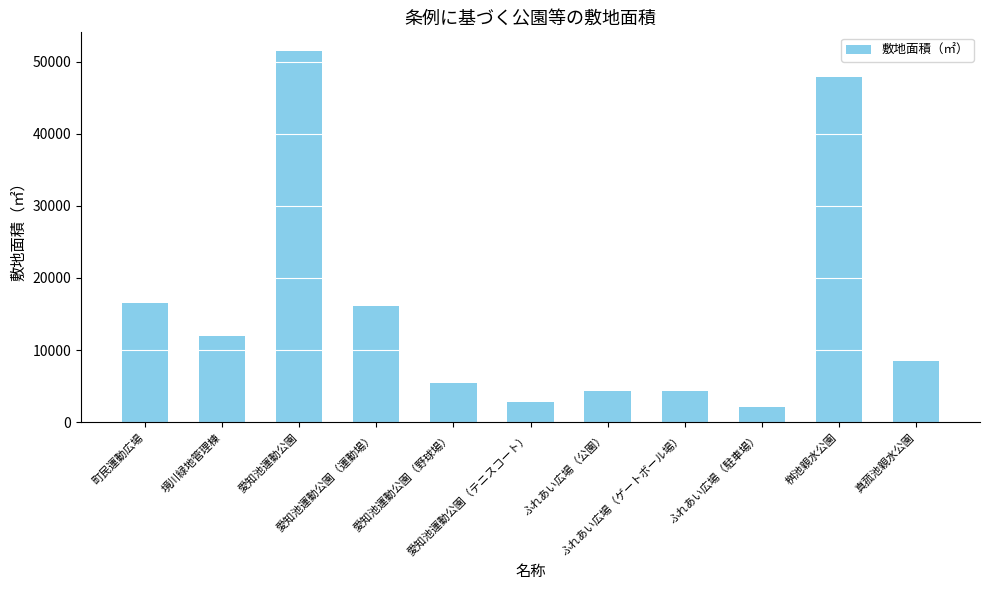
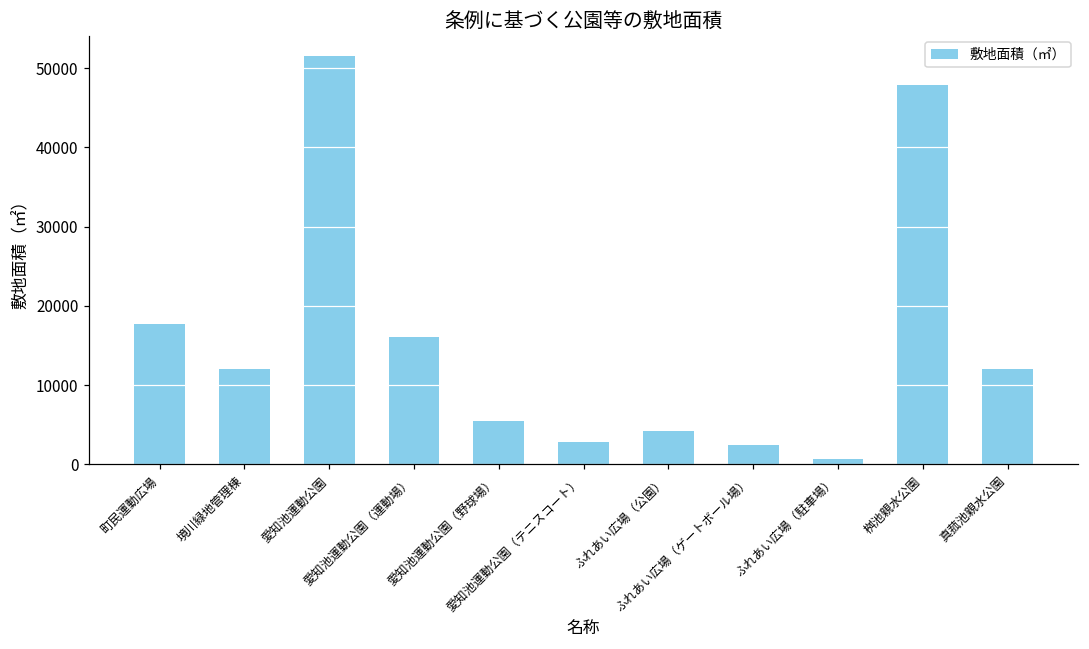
町民運動広場: 17000 -> 18000
ふれあい広場（ゲートボール場）: 4000 -> 2000
ふれあい広場（駐車場）: 2000 -> 1000
真菰池親水公園: 9000 -> 12000
